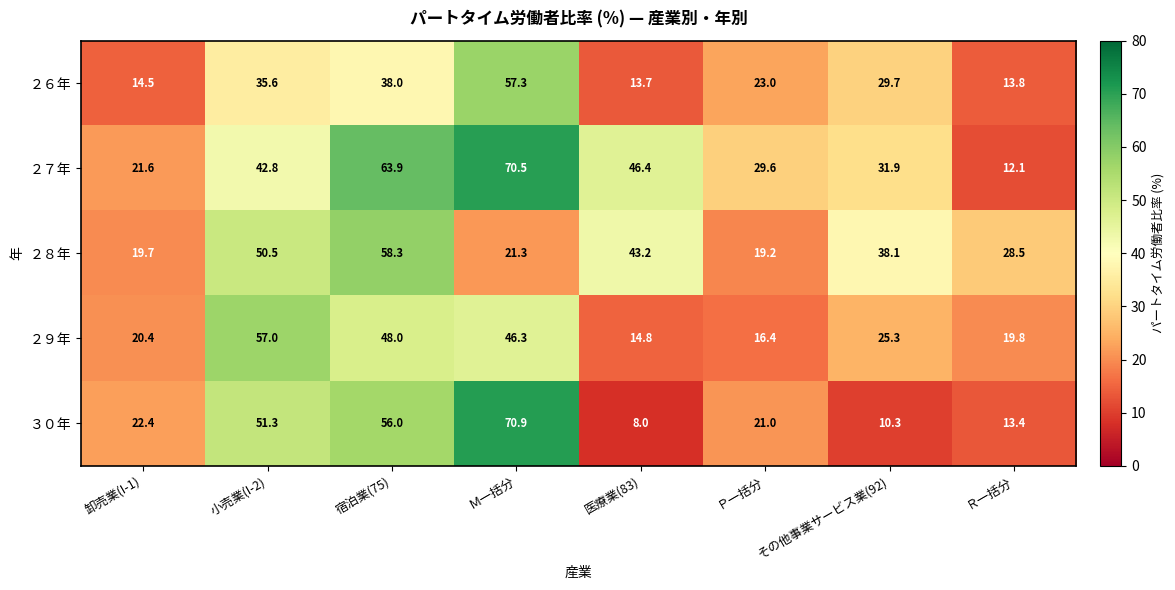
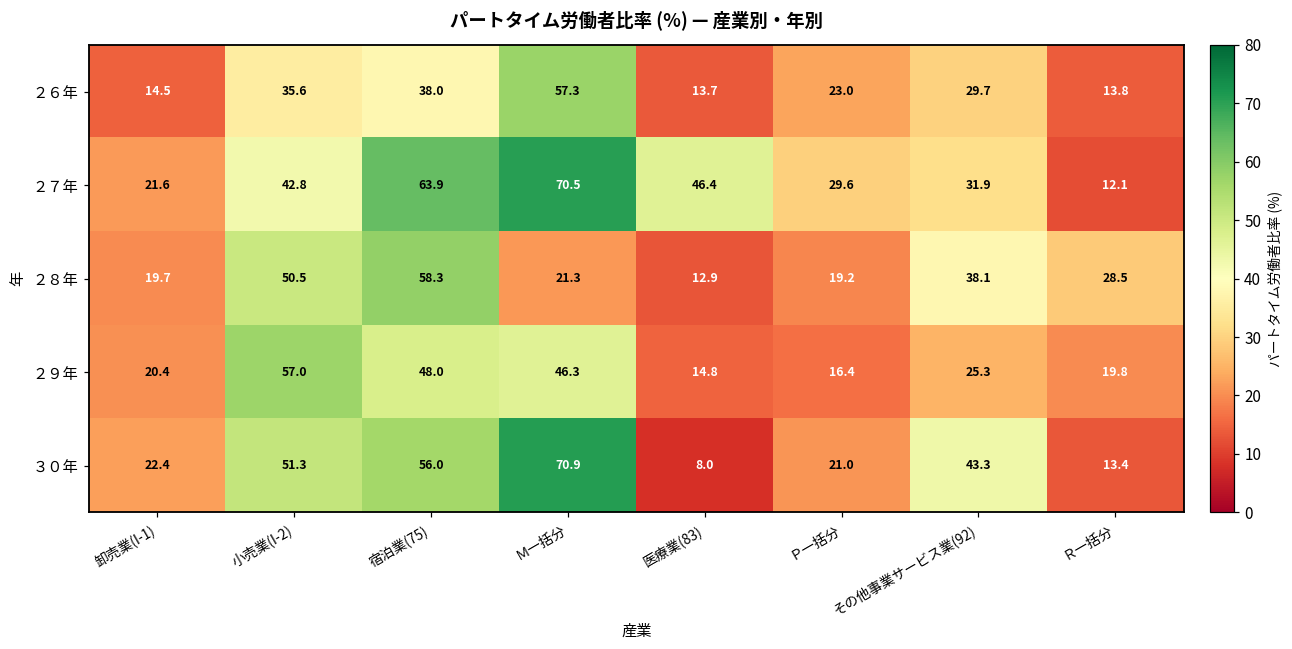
２８年, 医療業(83): 43.2 -> 12.9
３０年, その他事業サービス業(92): 10.3 -> 43.3
